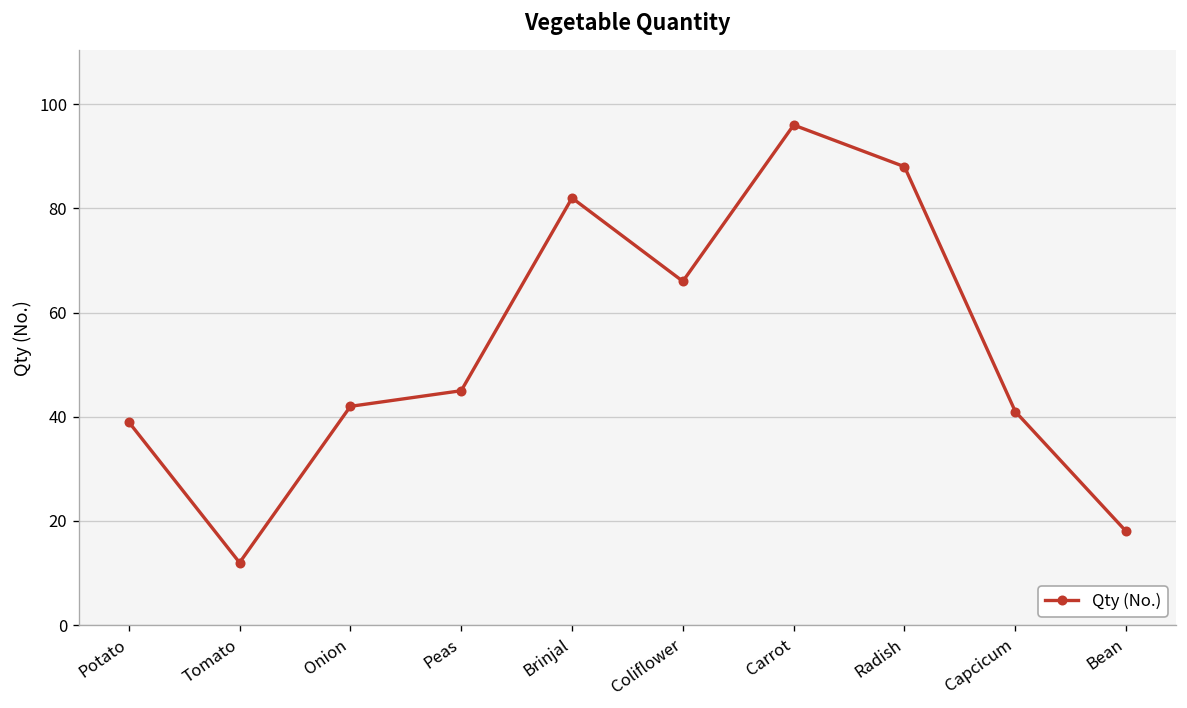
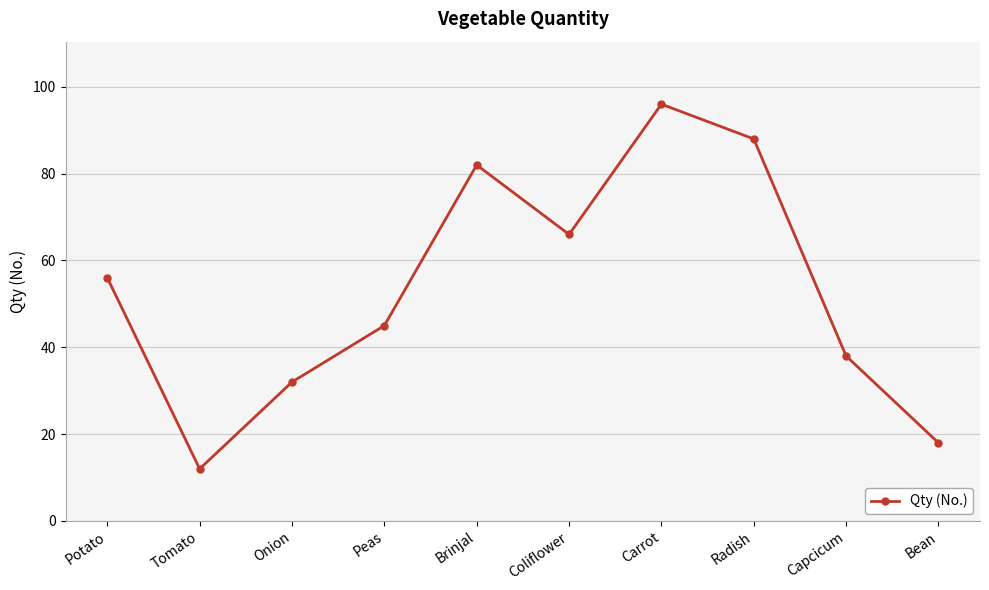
Potato: 39 -> 56
Onion: 42 -> 32
Capcicum: 41 -> 38
